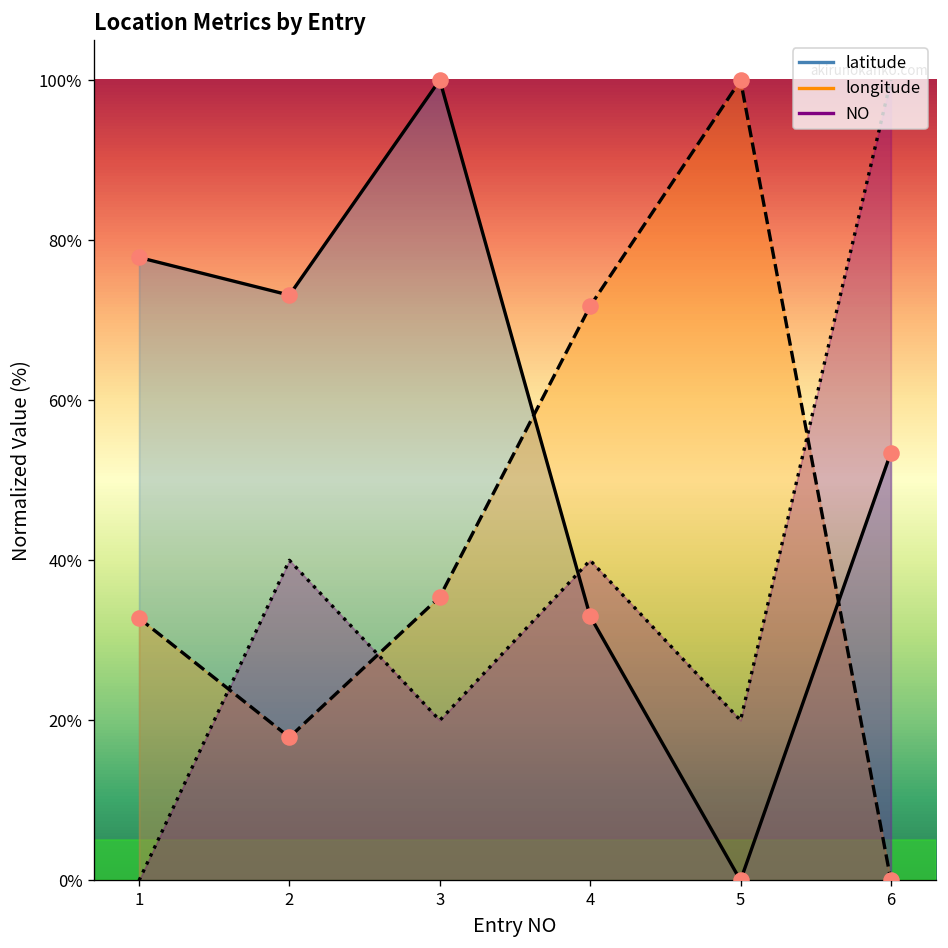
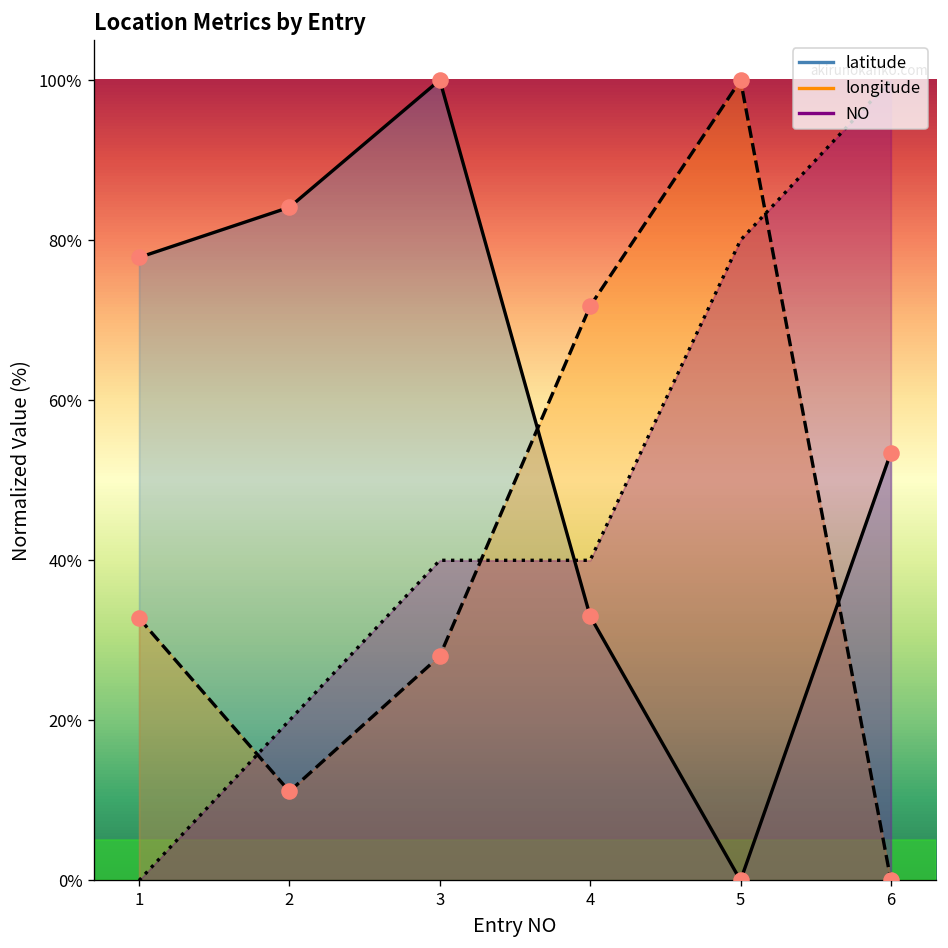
latitude, 2: 73% -> 84%
longitude, 2: 18% -> 11%
NO, 2: 40% -> 20%
longitude, 3: 35% -> 28%
NO, 3: 20% -> 40%
NO, 5: 20% -> 80%
